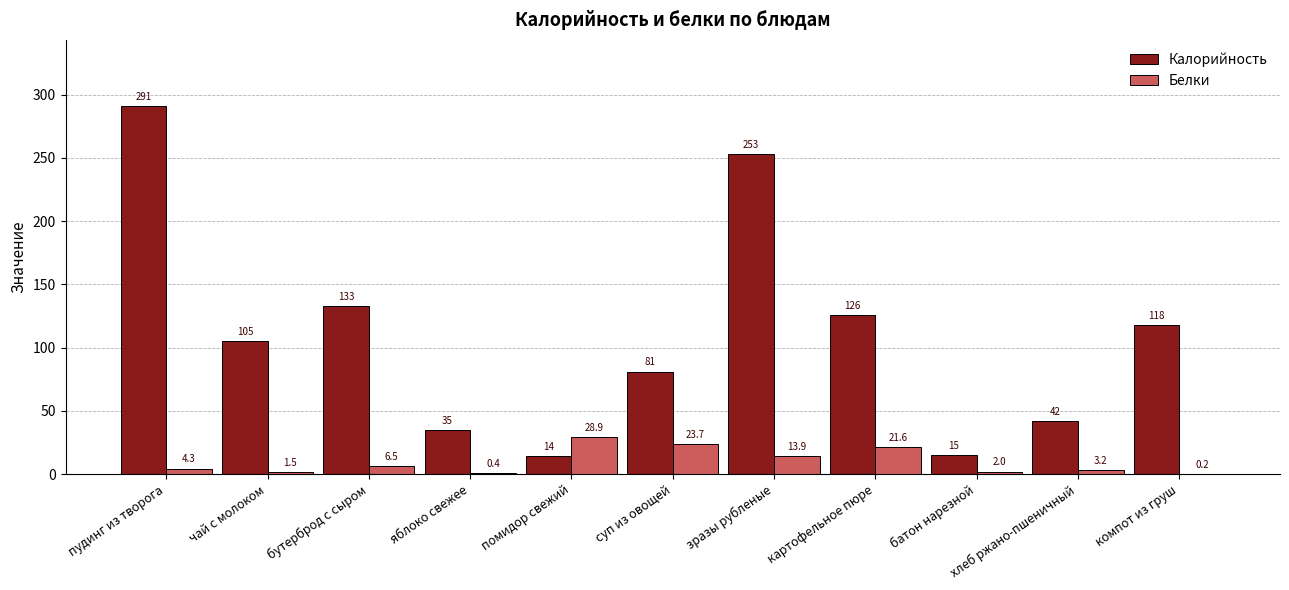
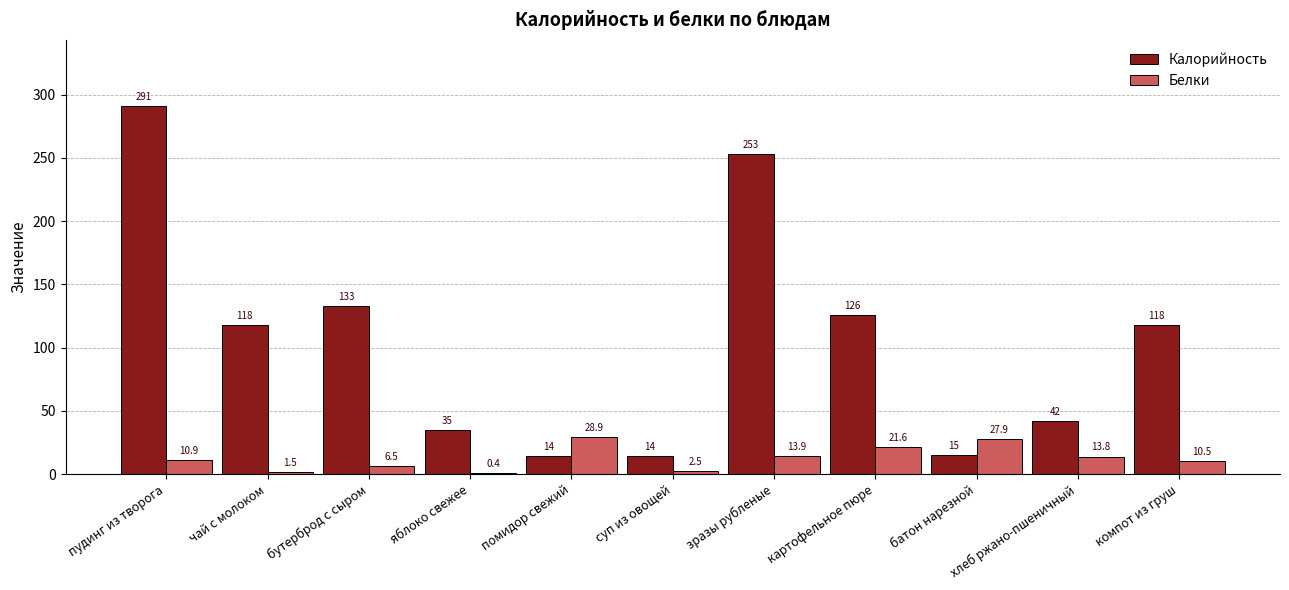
Белки, пудинг из творога: 4.3 -> 10.9
Калорийность, чай с молоком: 105 -> 118
Калорийность, суп из овощей: 81 -> 14
Белки, суп из овощей: 23.7 -> 2.5
Белки, батон нарезной: 2.0 -> 27.9
Белки, хлеб ржано-пшеничный: 3.2 -> 13.8
Белки, компот из груш: 0.2 -> 10.5
